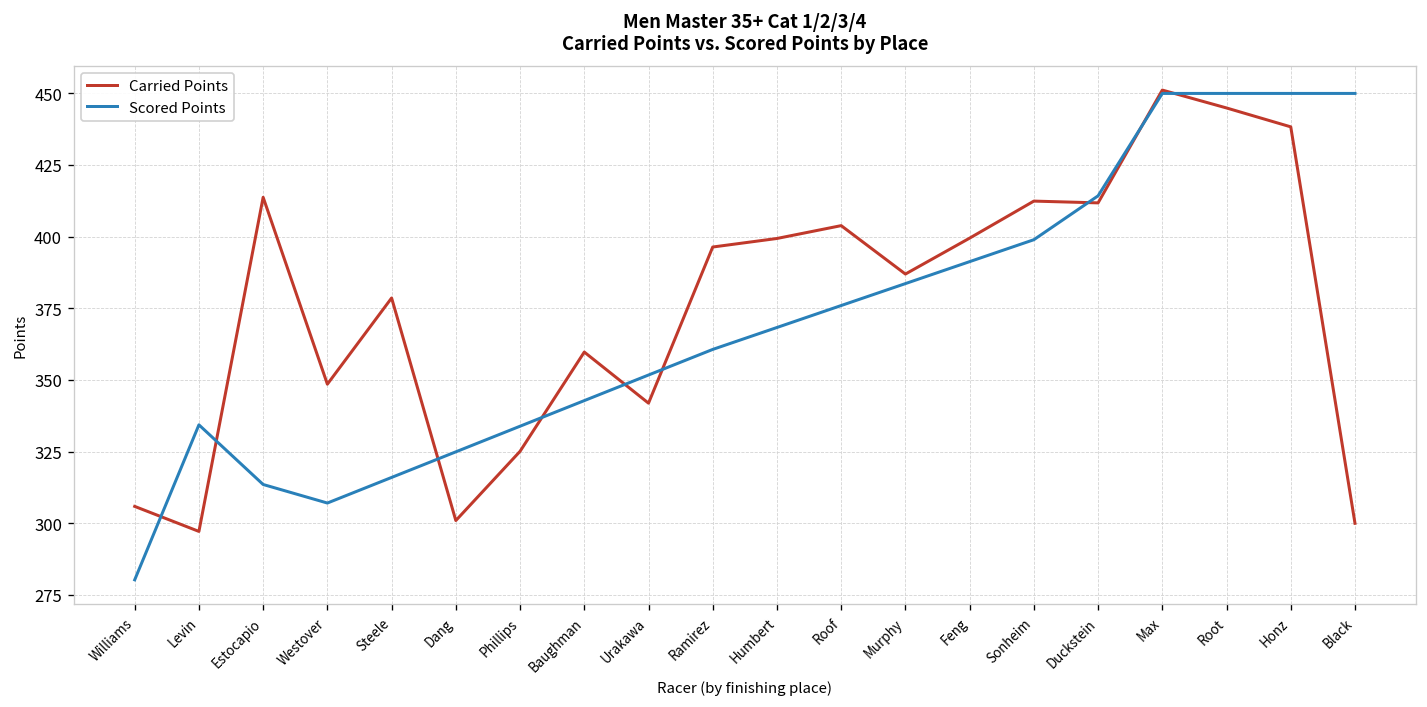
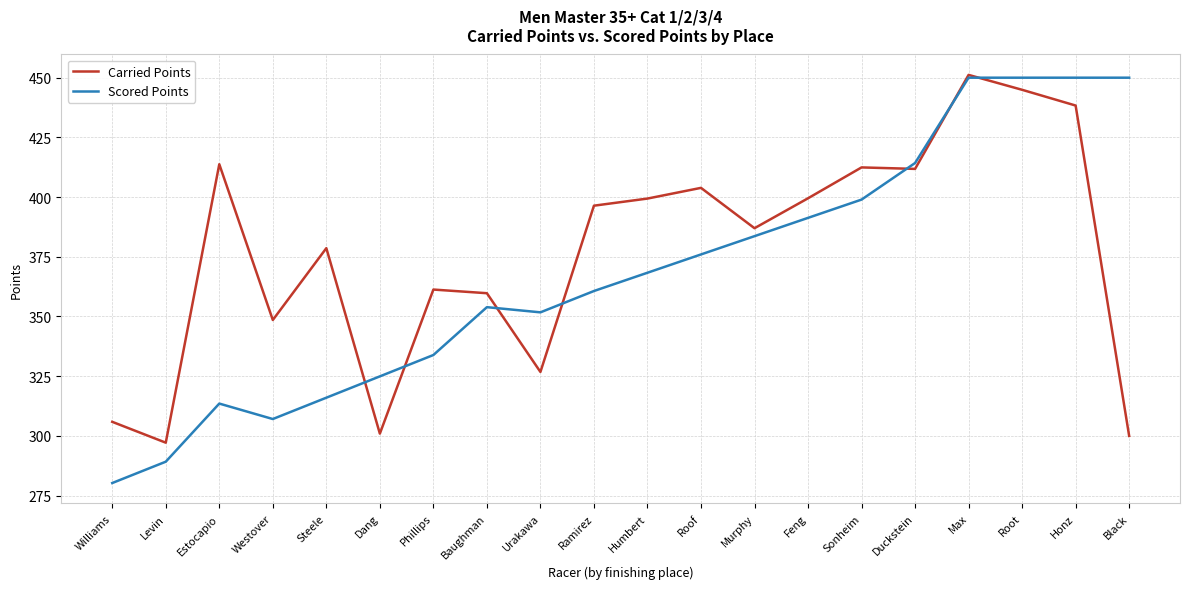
Scored Points, Levin: 334 -> 289
Carried Points, Phillips: 325 -> 361
Scored Points, Baughman: 343 -> 354
Carried Points, Urakawa: 342 -> 327
